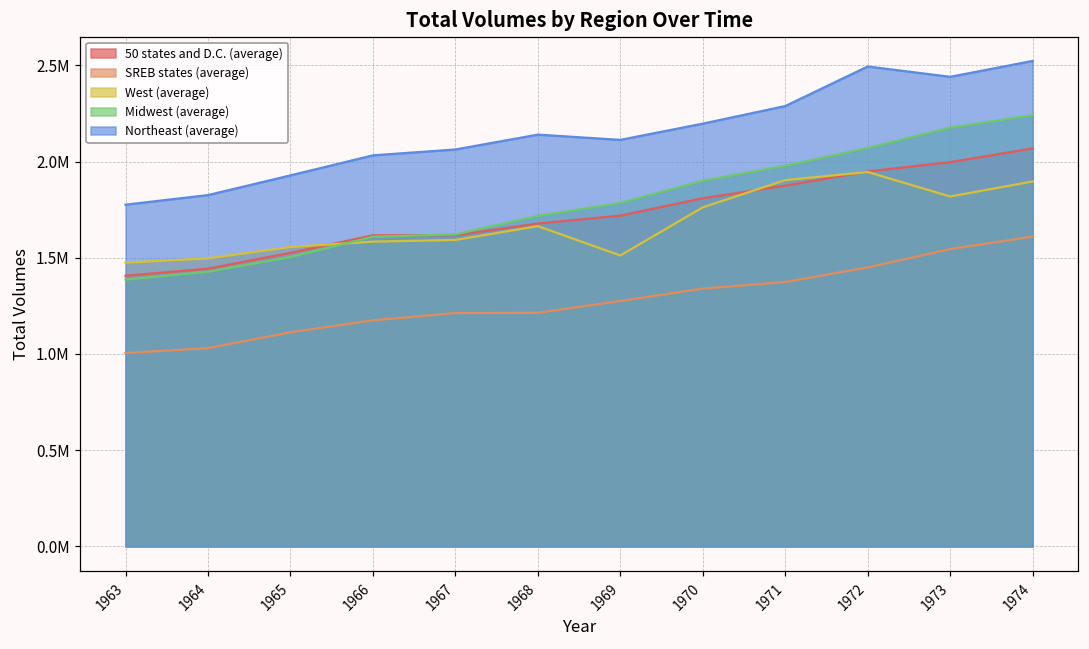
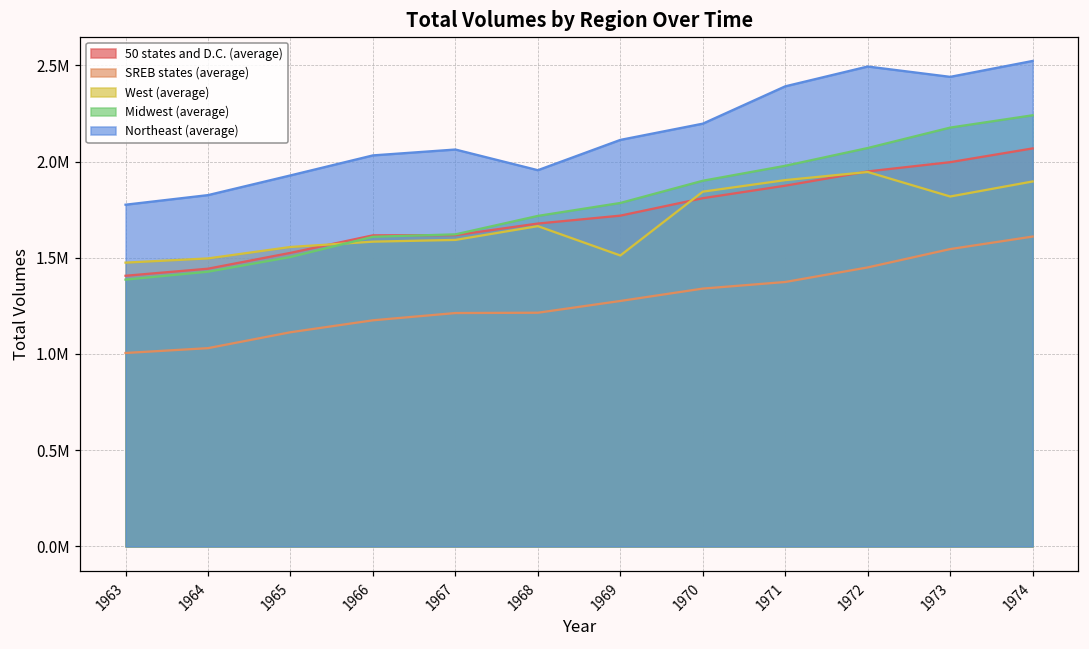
Northeast (average), 1968: 2140000 -> 1960000
West (average), 1970: 1760000 -> 1840000
Northeast (average), 1971: 2290000 -> 2390000
